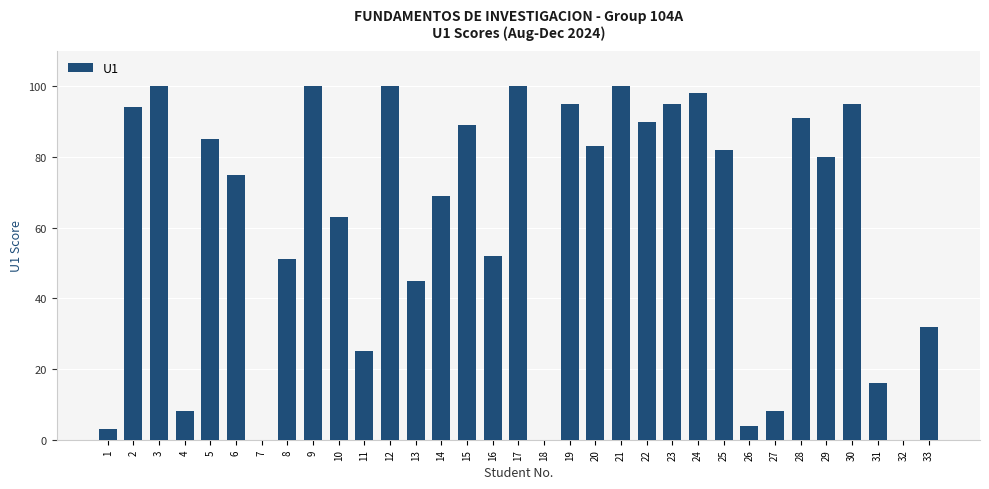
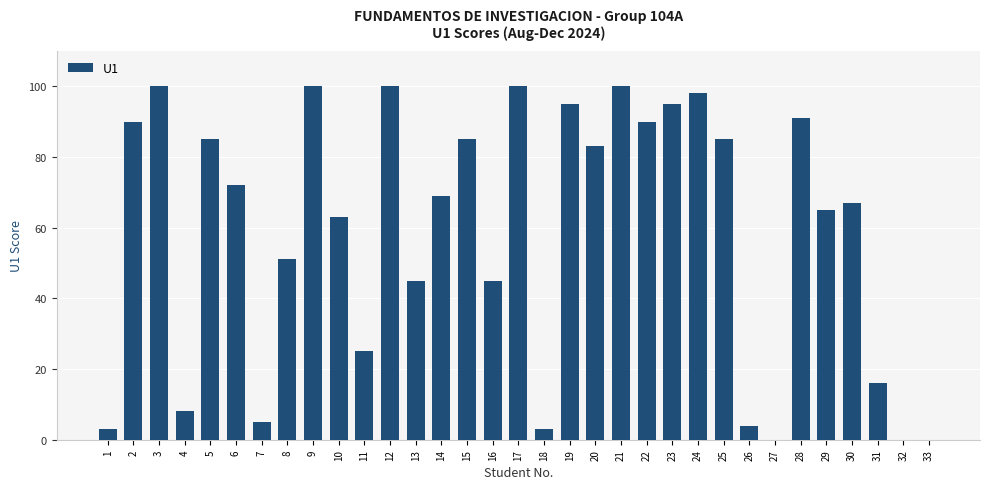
2: 94 -> 90
6: 75 -> 72
7: 0 -> 5
15: 89 -> 85
16: 52 -> 45
18: 0 -> 3
25: 82 -> 85
27: 8 -> 0
29: 80 -> 65
30: 95 -> 67
33: 32 -> 0
